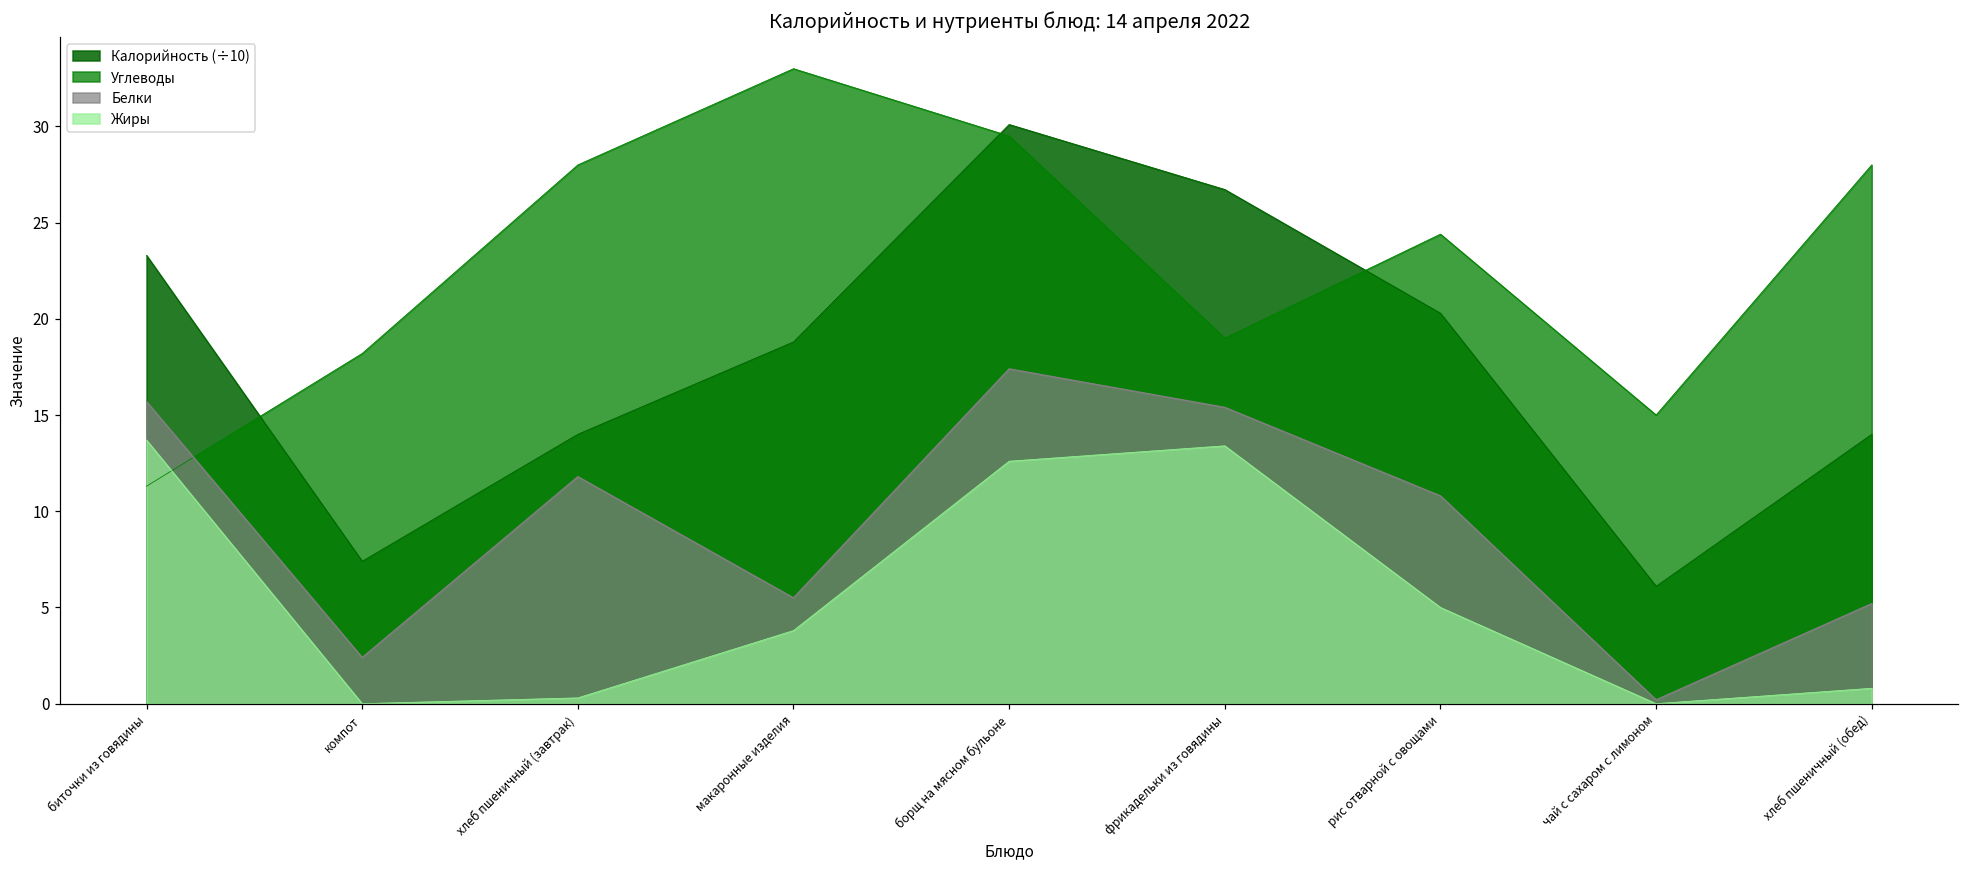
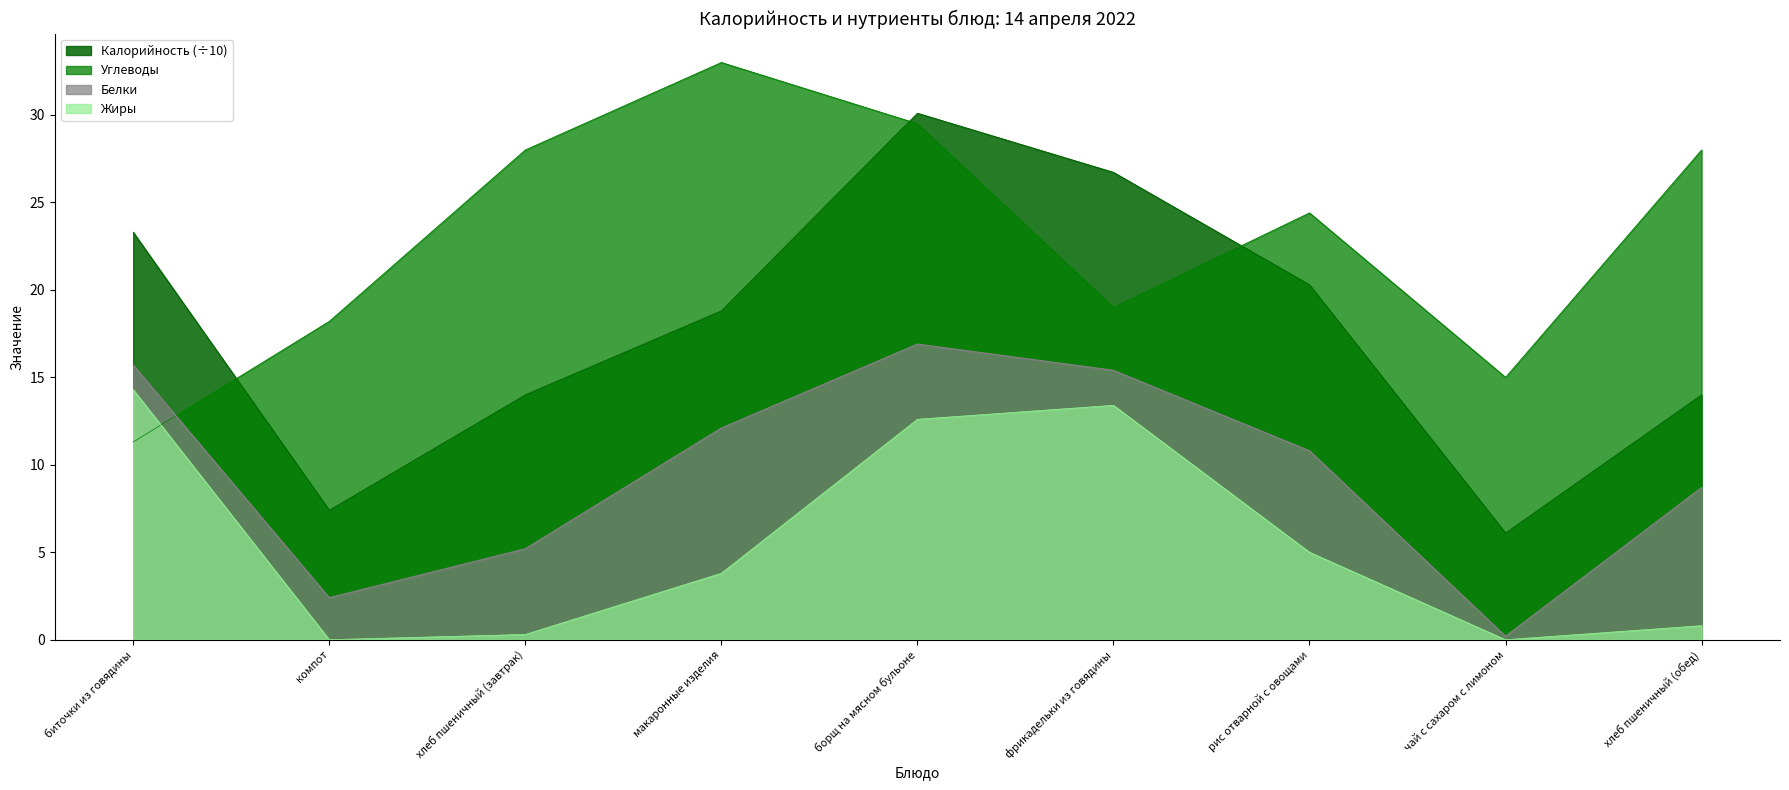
Жиры, биточки из говядины: 13.7 -> 14.3
Белки, хлеб пшеничный (завтрак): 11.8 -> 5.2
Белки, макаронные изделия: 5.5 -> 12.1
Белки, борщ на мясном бульоне: 17.4 -> 16.9
Белки, хлеб пшеничный (обед): 5.2 -> 8.7
